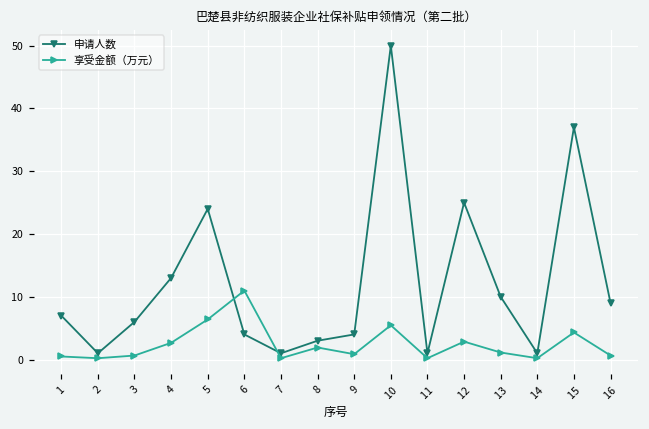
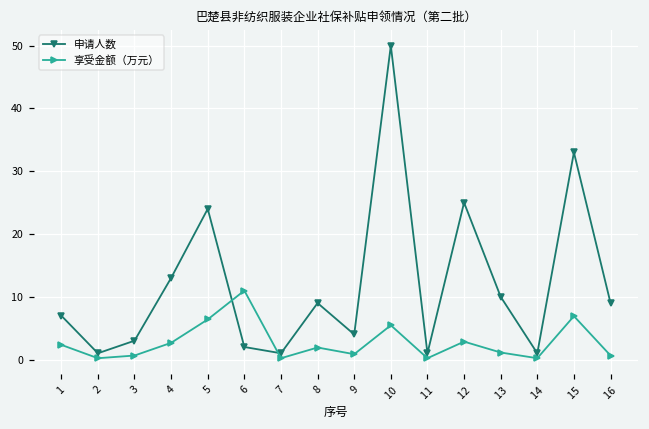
享受金额（万元）, 1: 0 -> 2
申请人数, 3: 6 -> 3
申请人数, 6: 4 -> 2
申请人数, 8: 3 -> 9
申请人数, 15: 37 -> 33
享受金额（万元）, 15: 4 -> 7
